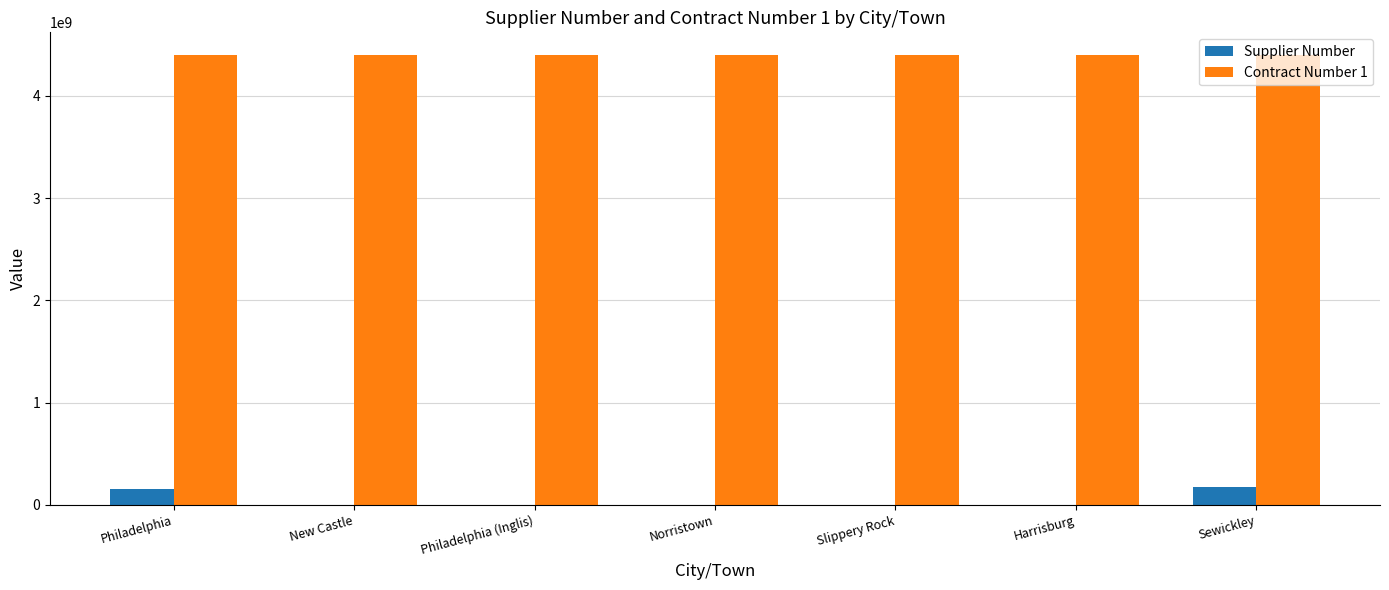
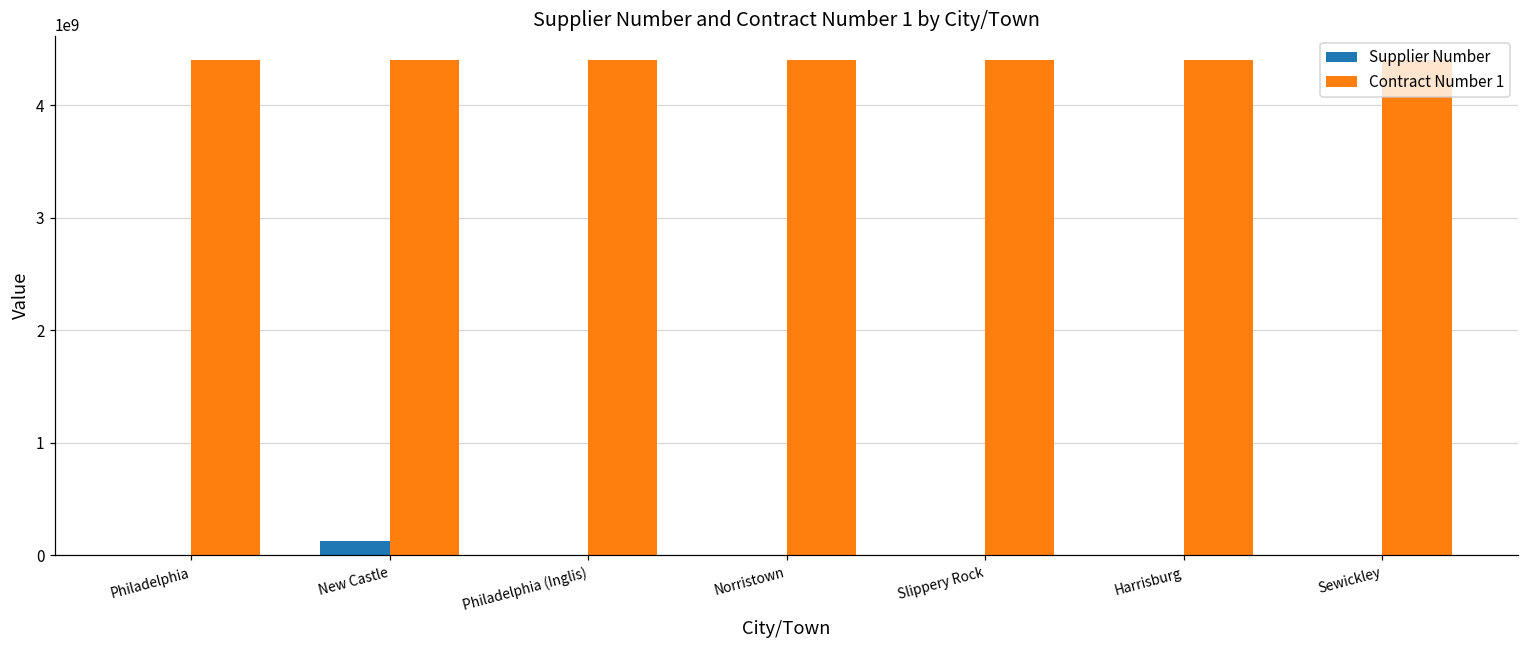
Supplier Number, Philadelphia: 160000000 -> 0
Supplier Number, New Castle: 0 -> 130000000
Supplier Number, Sewickley: 180000000 -> 0
